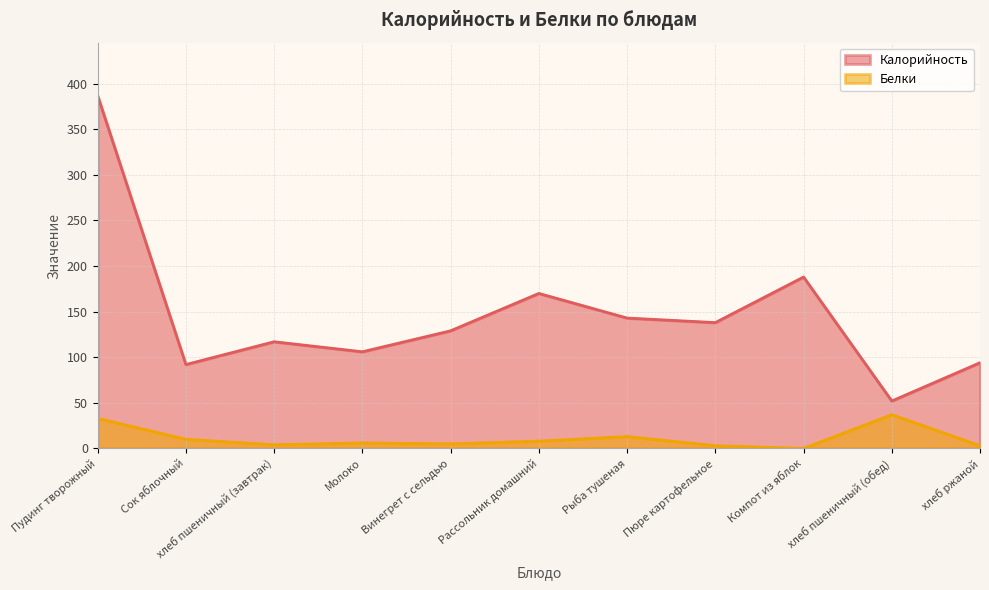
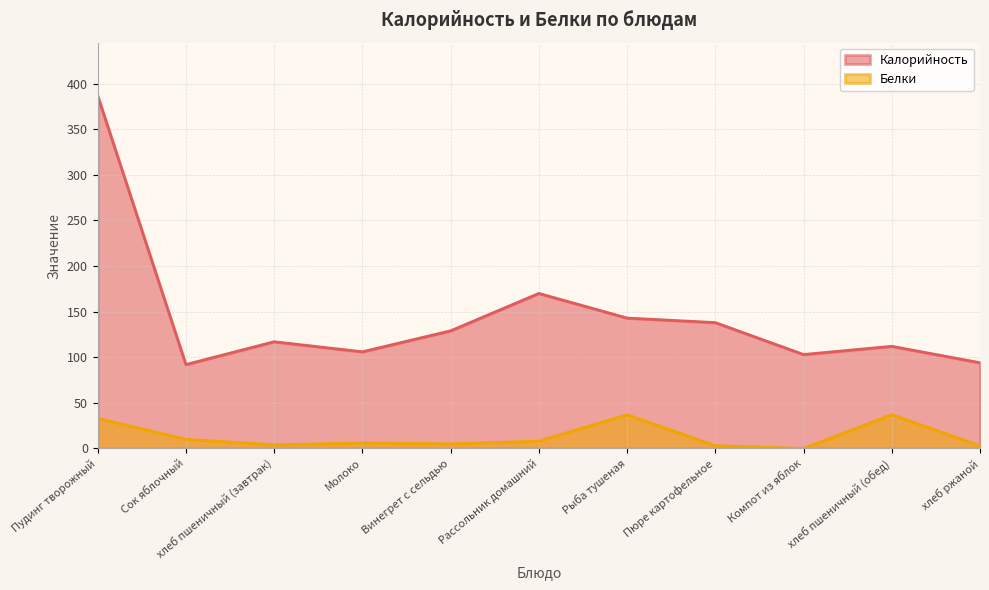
Белки, Рыба тушеная: 10 -> 40
Калорийность, Компот из яблок: 190 -> 100
Калорийность, хлеб пшеничный (обед): 50 -> 110
